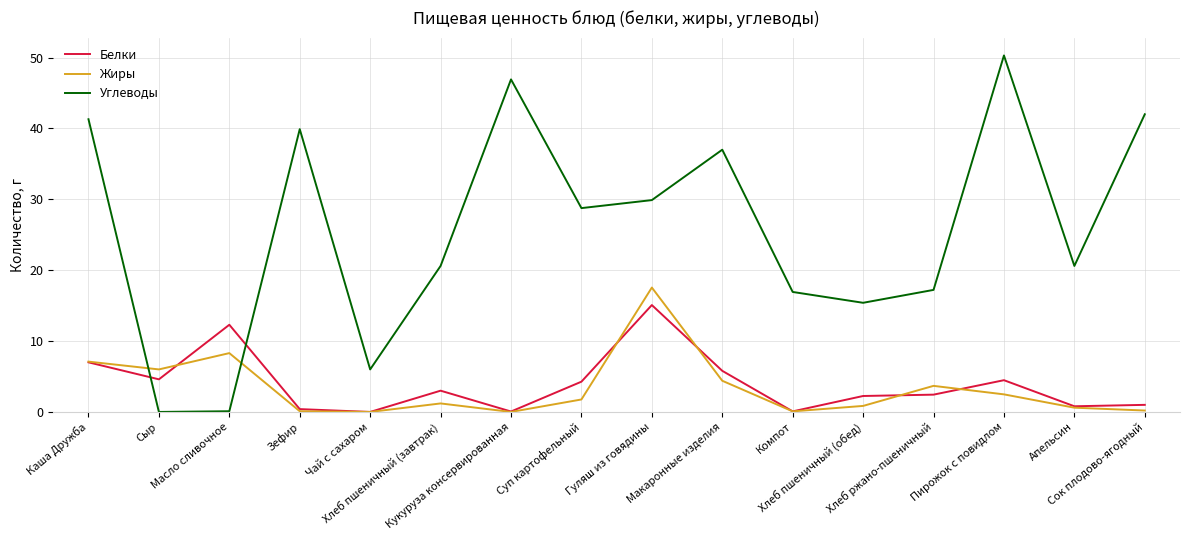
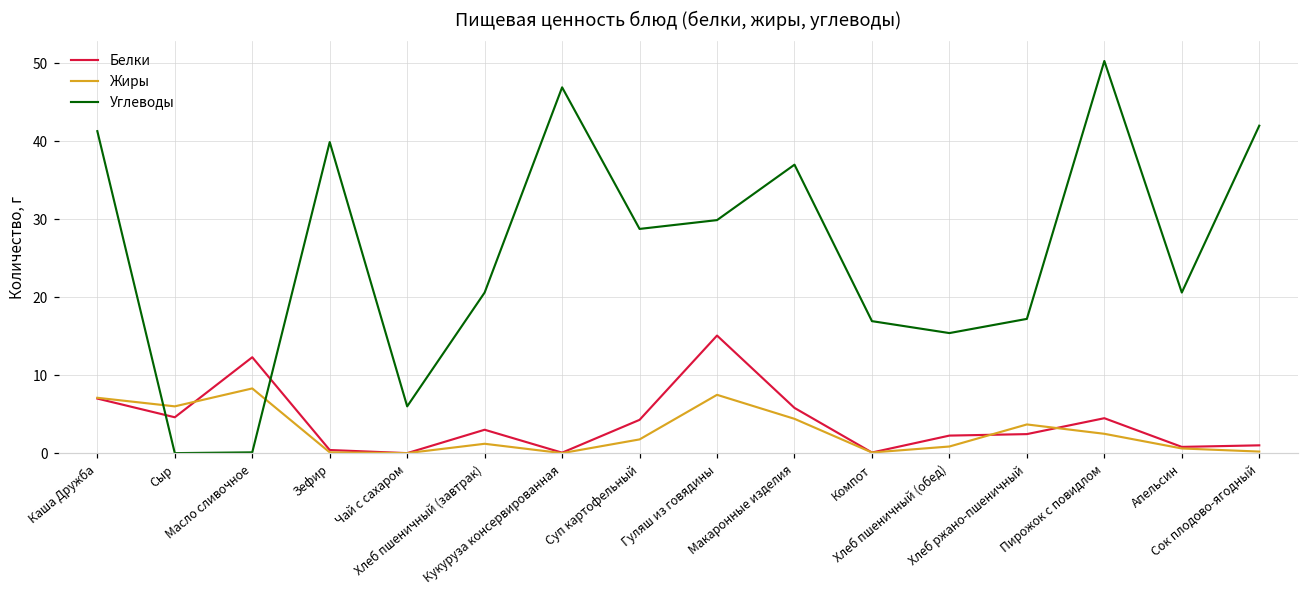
Жиры, Гуляш из говядины: 18 -> 7
